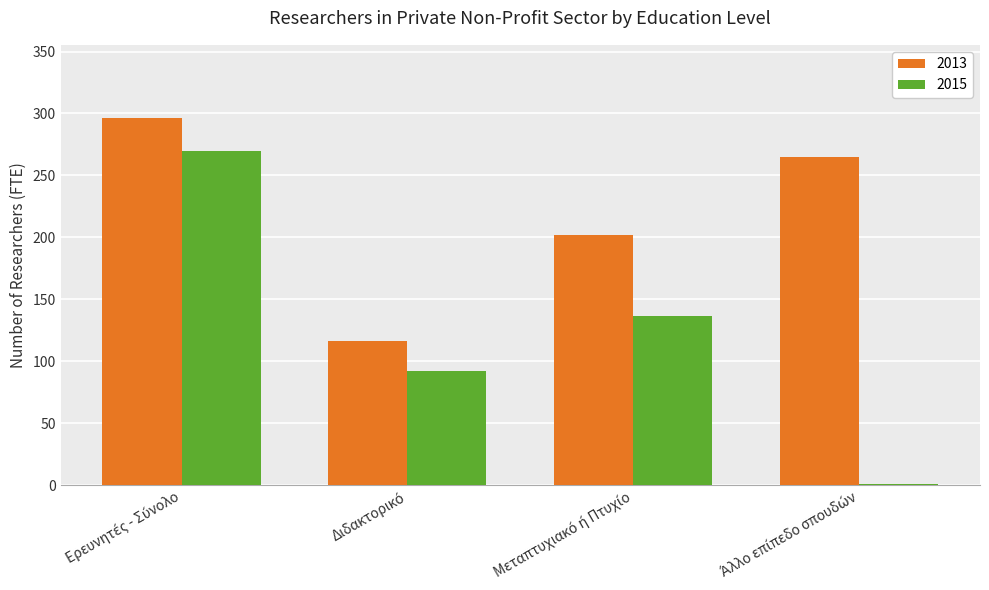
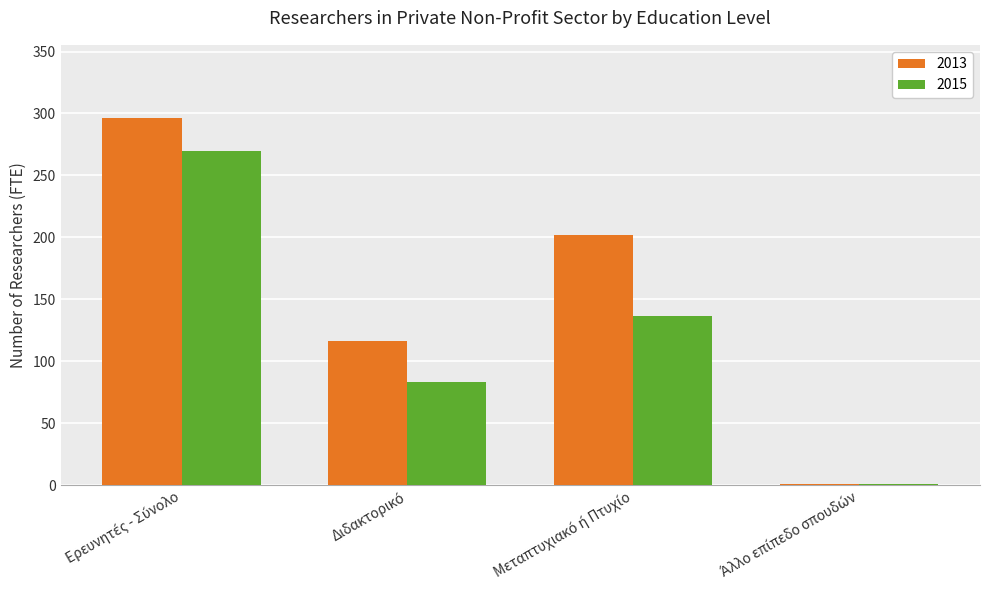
2015, Διδακτορικό: 92 -> 83
2013, Άλλο επίπεδο σπουδών: 265 -> 1
